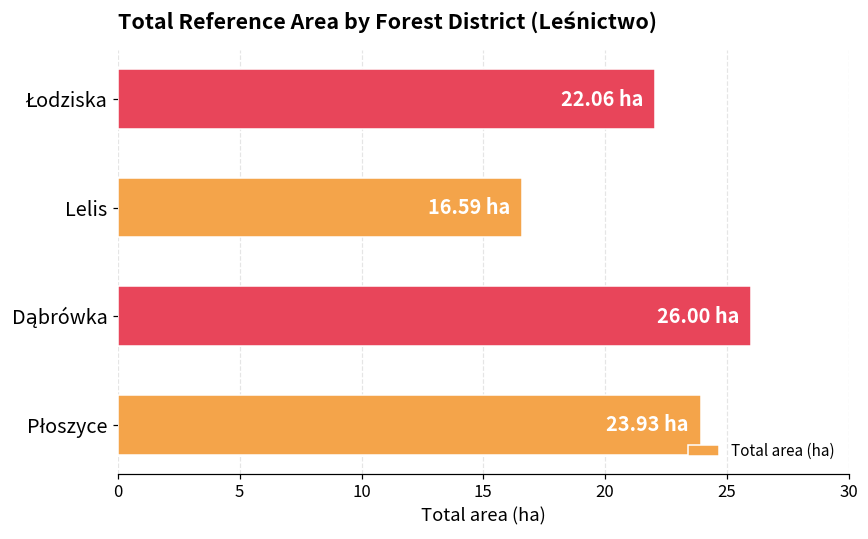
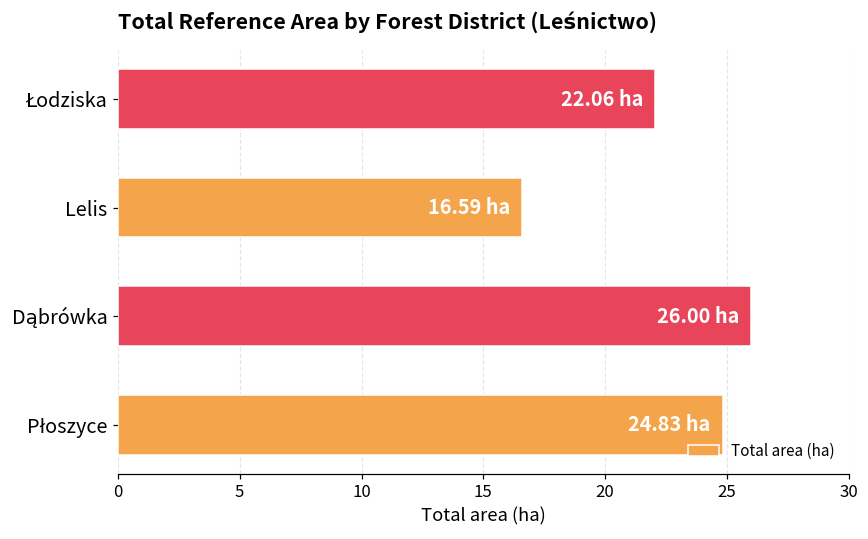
Płoszyce: 23.93 -> 24.83
